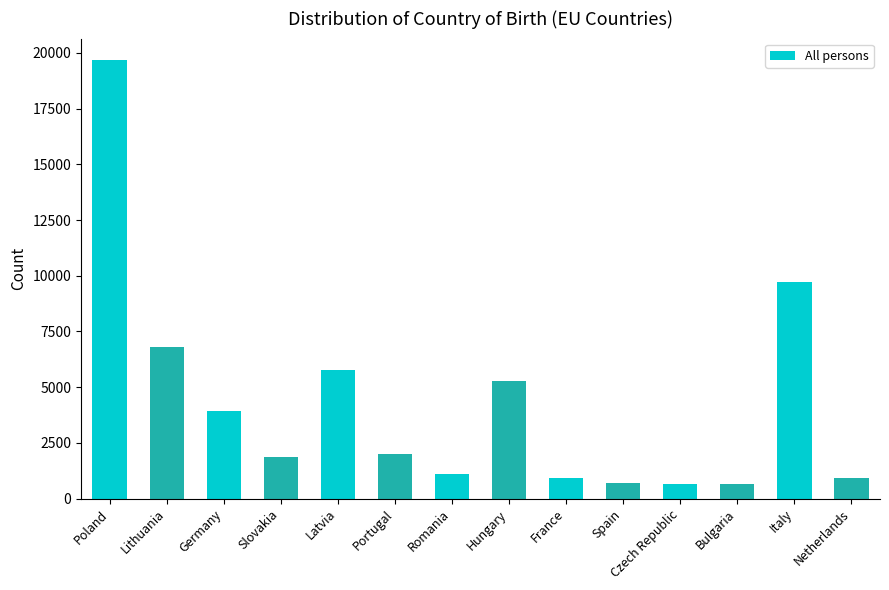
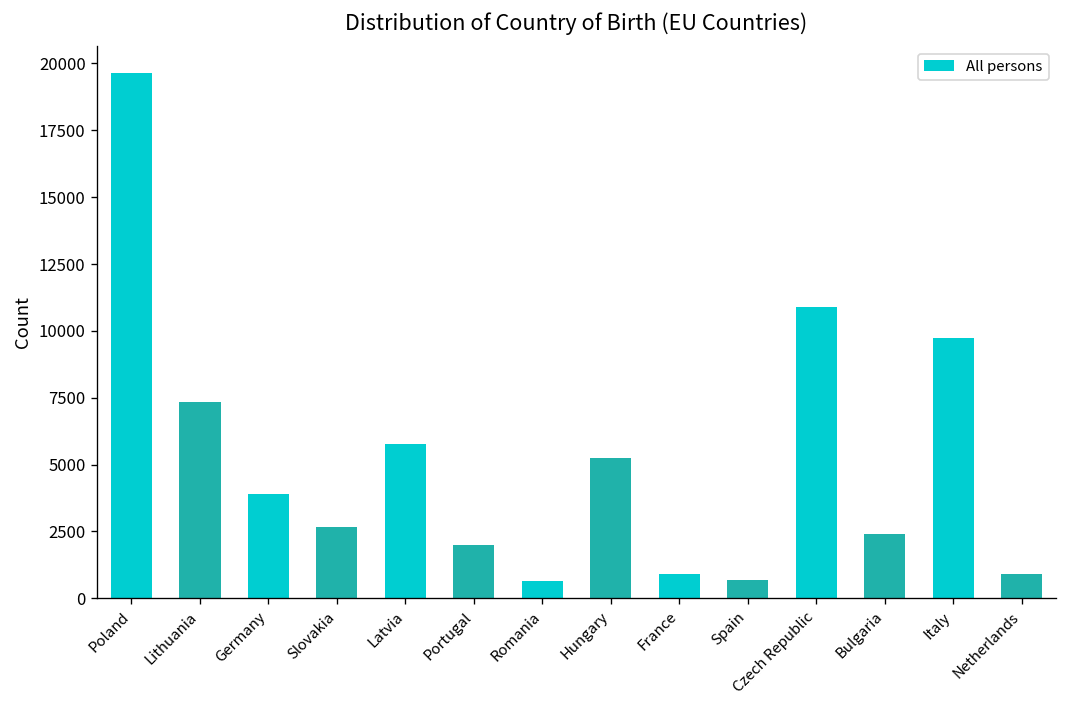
Lithuania: 6800 -> 7300
Slovakia: 1900 -> 2700
Romania: 1100 -> 700
Czech Republic: 700 -> 10900
Bulgaria: 600 -> 2400
